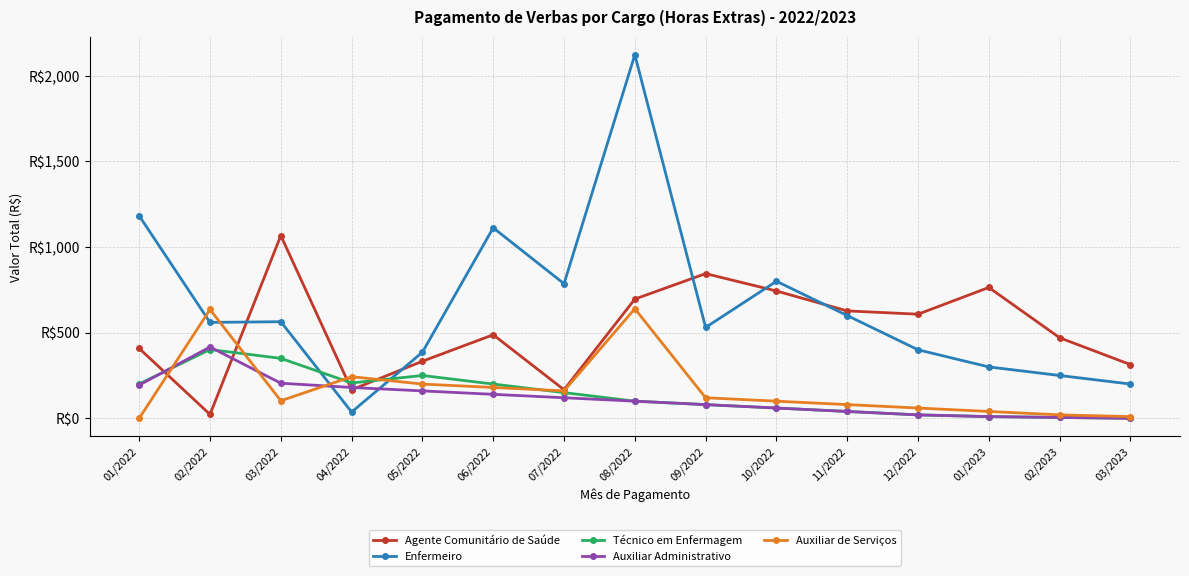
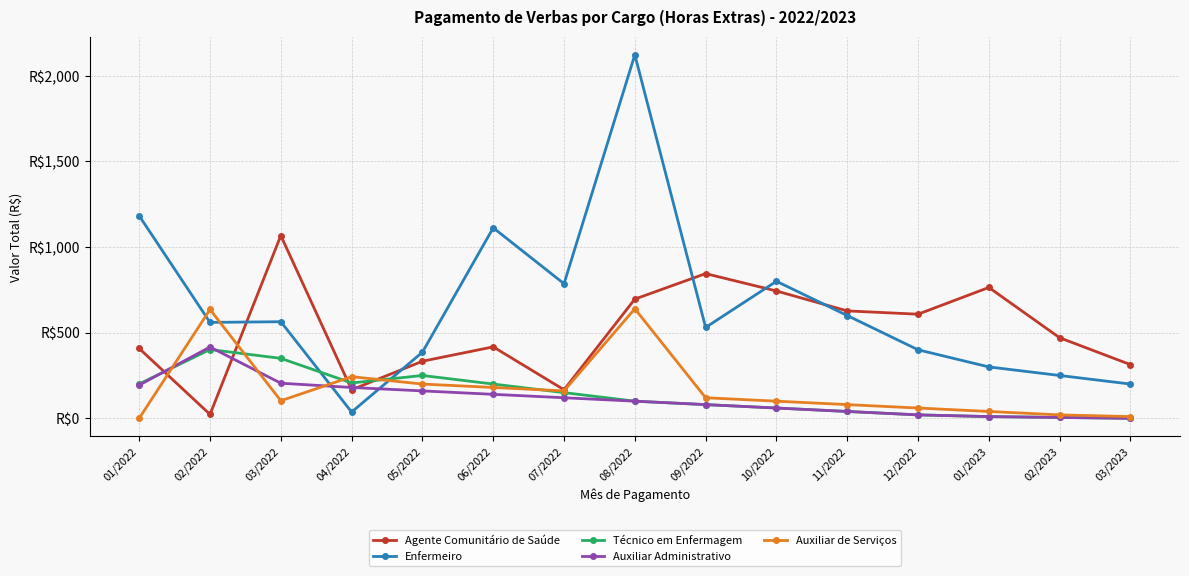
Agente Comunitário de Saúde, 06/2022: R$490 -> R$420
